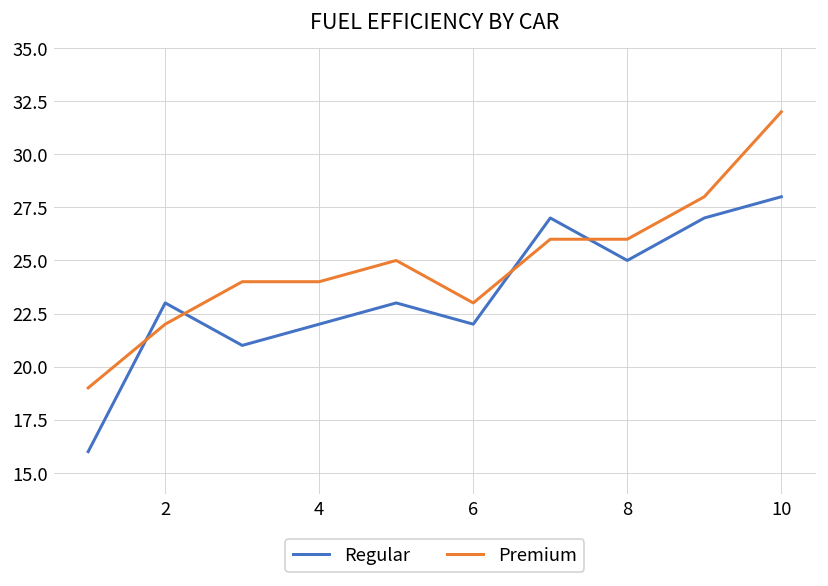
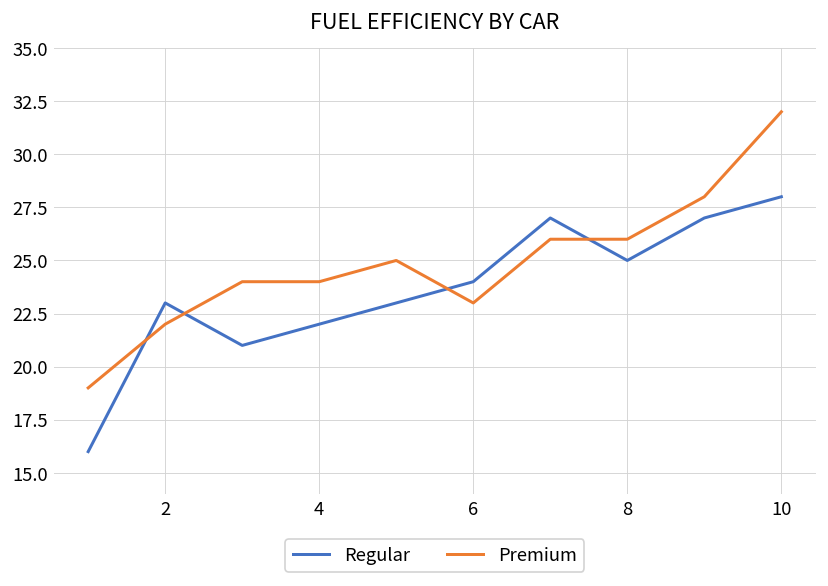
Regular, 6: 22 -> 24
